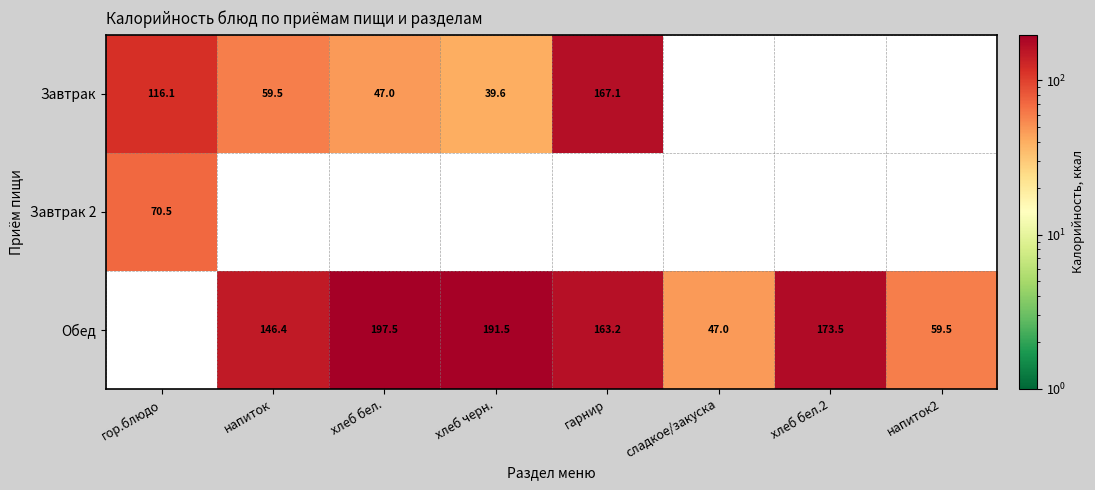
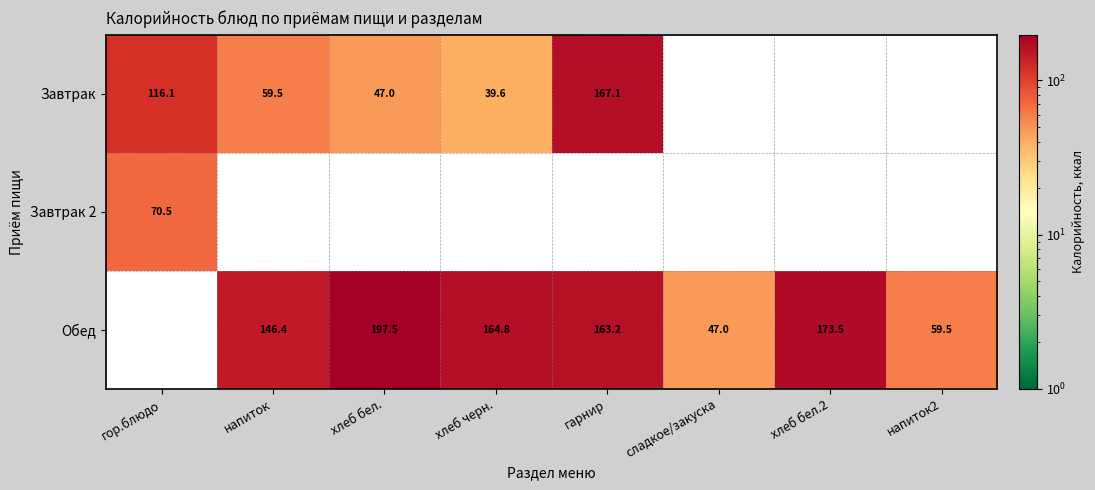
Обед, хлеб черн.: 191.5 -> 164.8
